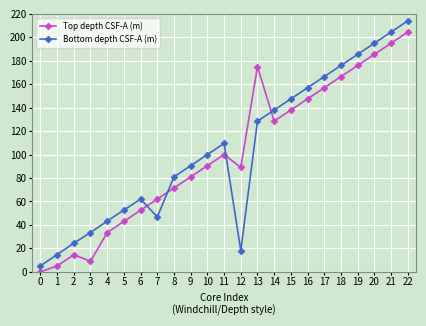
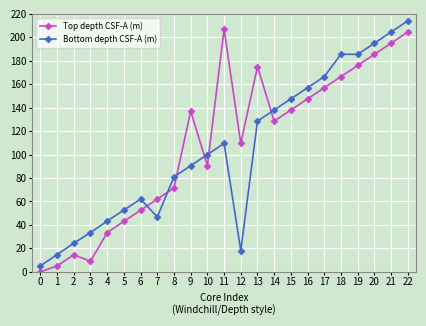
Top depth CSF-A (m), 9: 81 -> 137
Top depth CSF-A (m), 11: 100 -> 207
Top depth CSF-A (m), 12: 89 -> 110
Bottom depth CSF-A (m), 18: 176 -> 186
